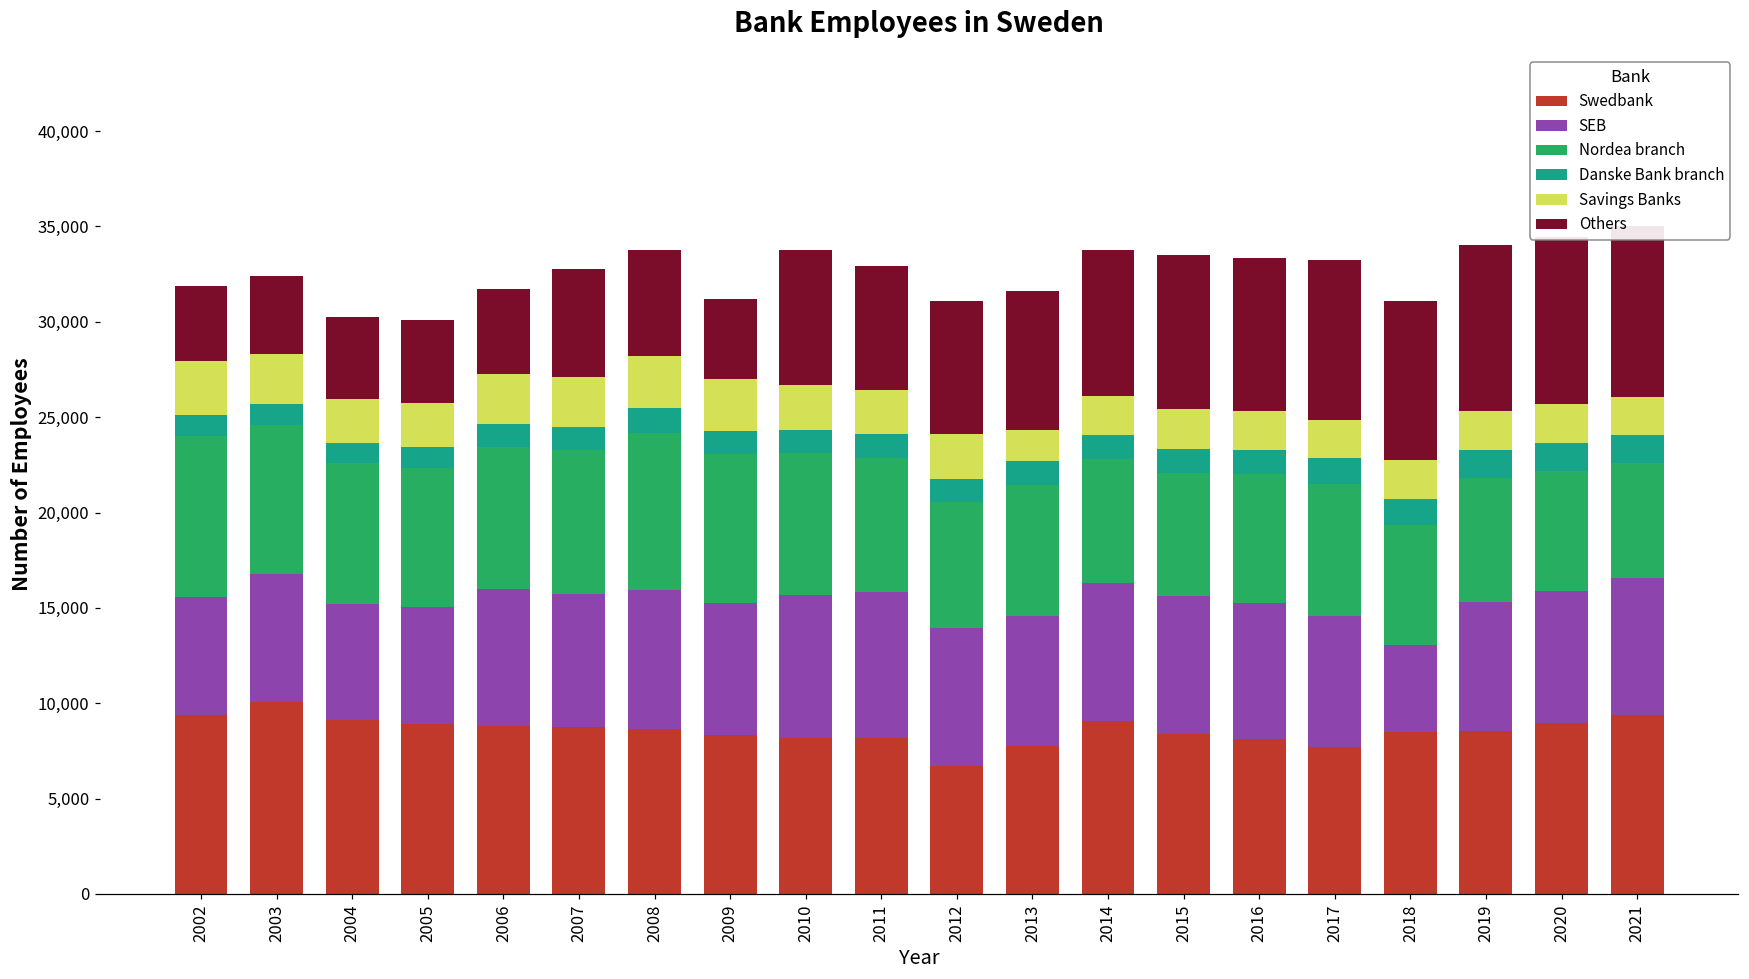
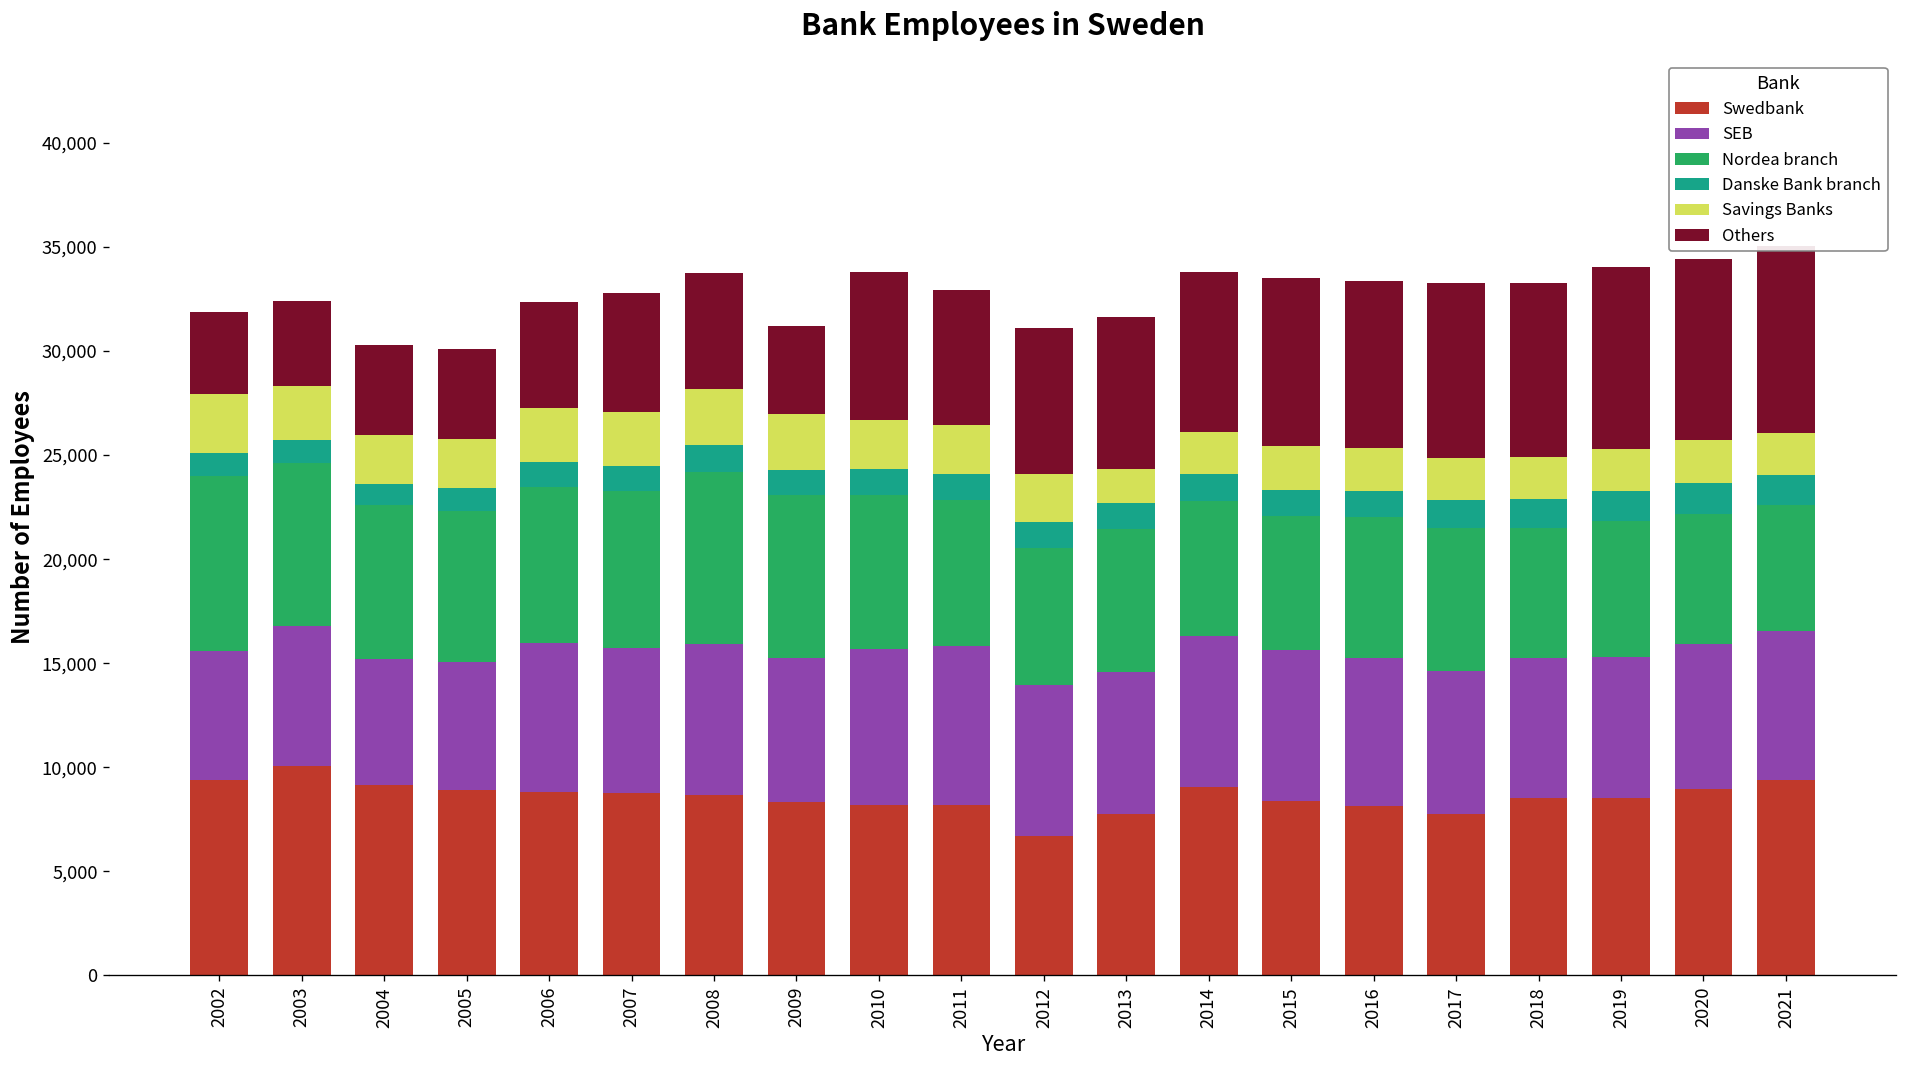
Others, 2006: 4,500 -> 5,100
SEB, 2018: 4,600 -> 6,700
